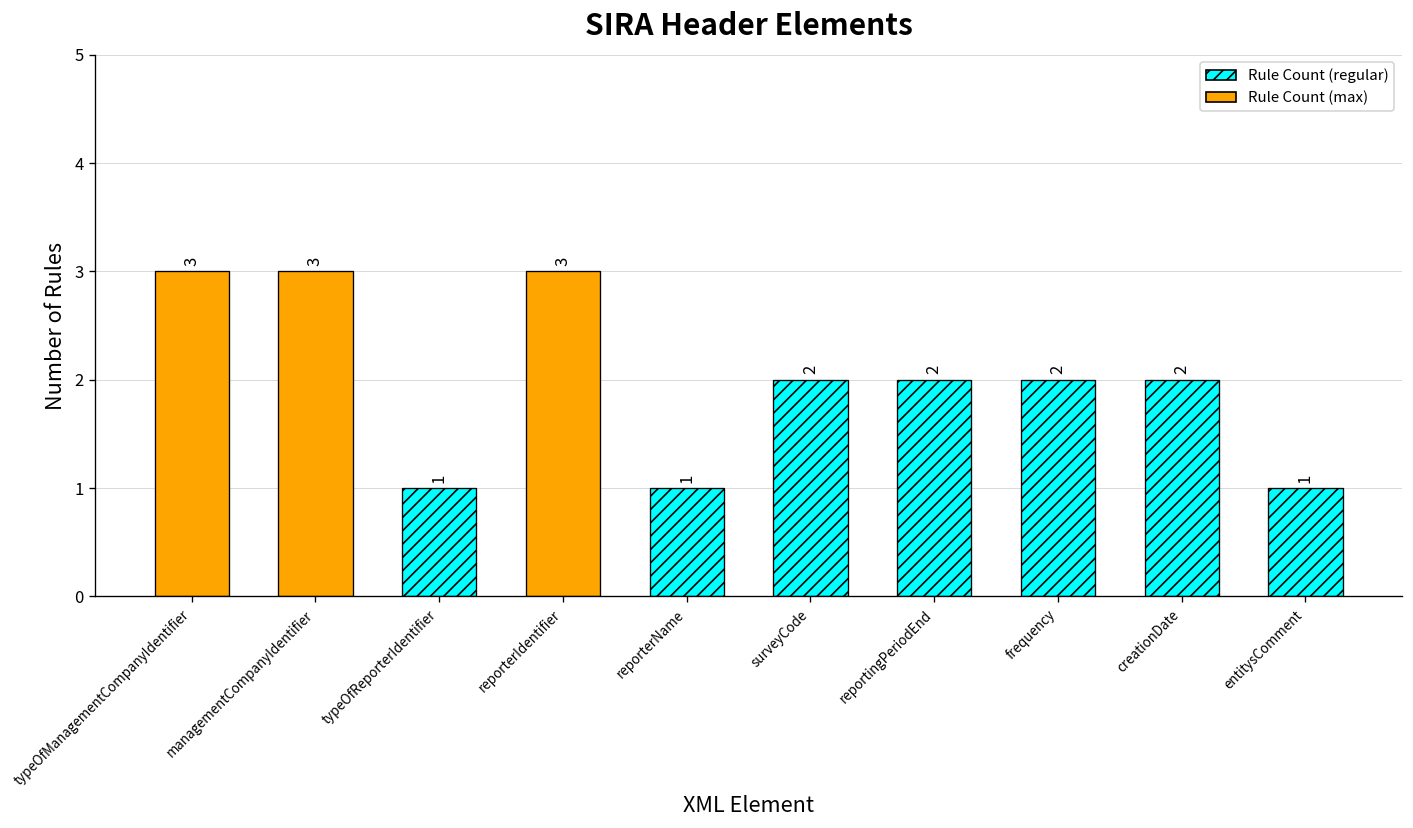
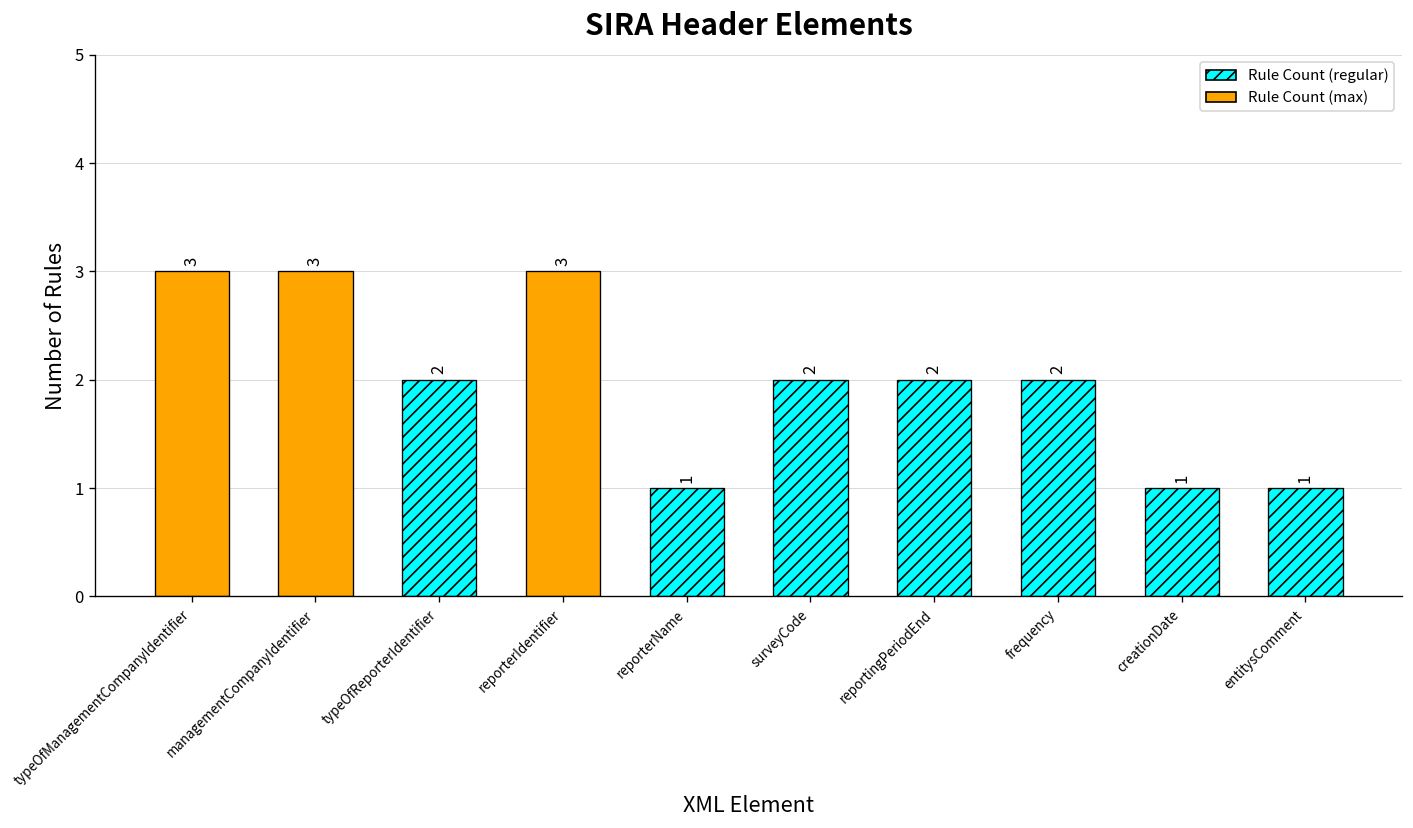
typeOfReporterIdentifier: 1 -> 2
creationDate: 2 -> 1
